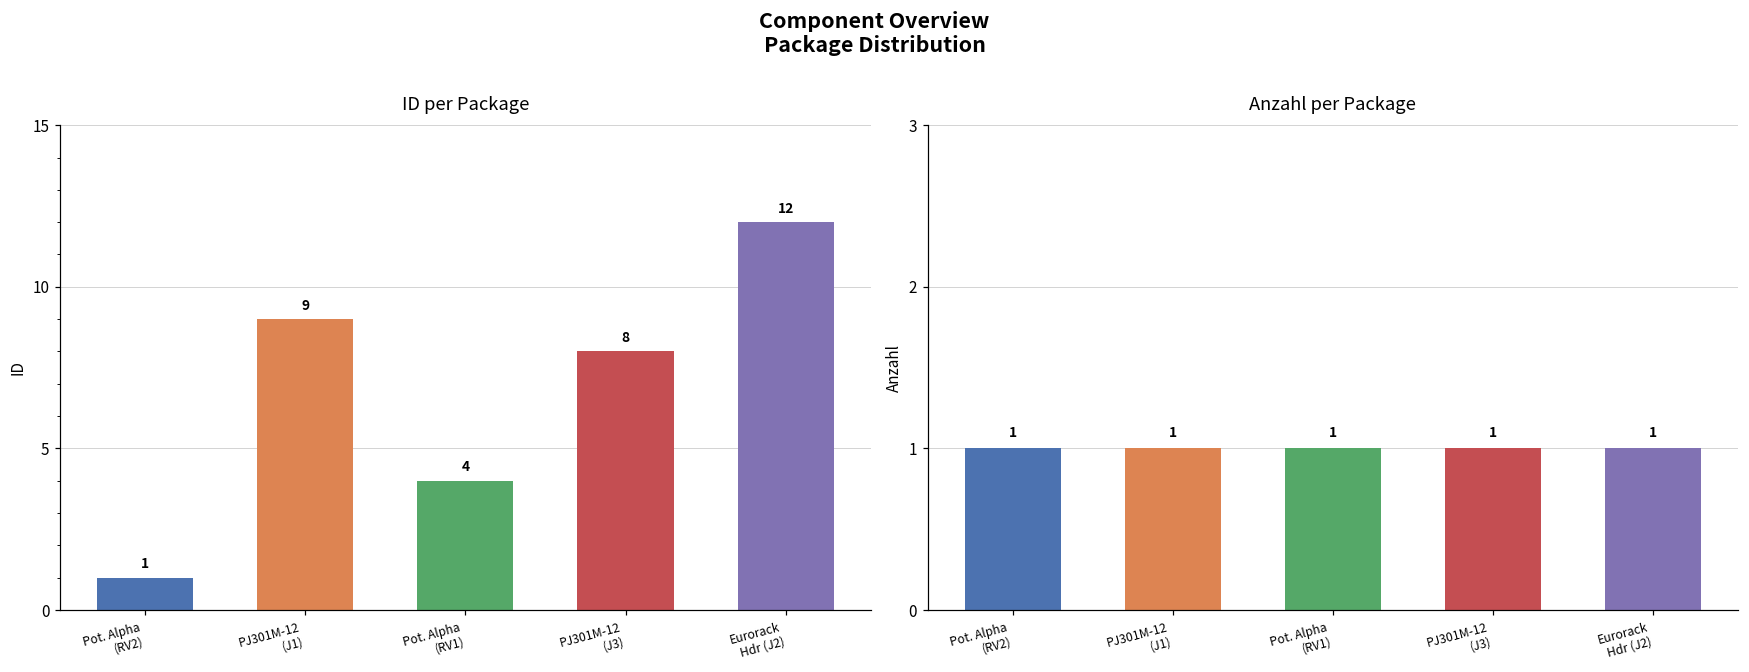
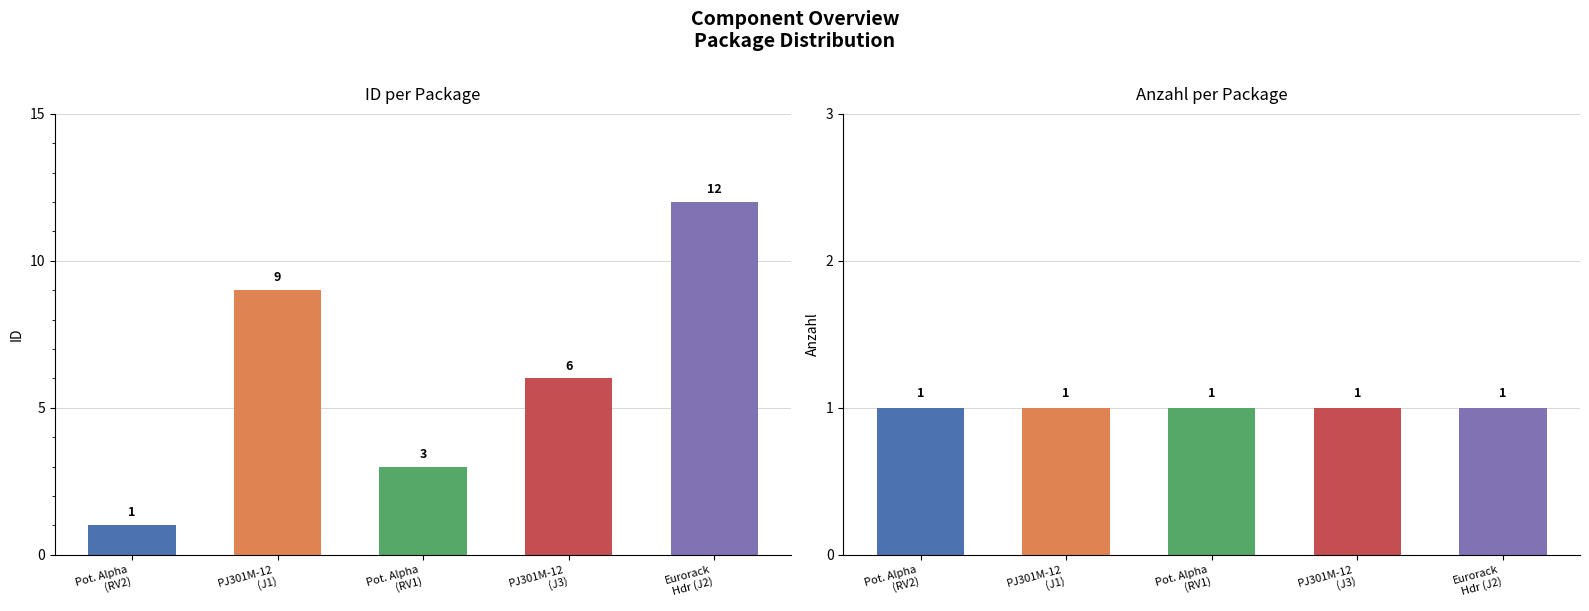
ID per Package, Pot. Alpha (RV1): 4 -> 3
ID per Package, PJ301M-12 (J3): 8 -> 6
